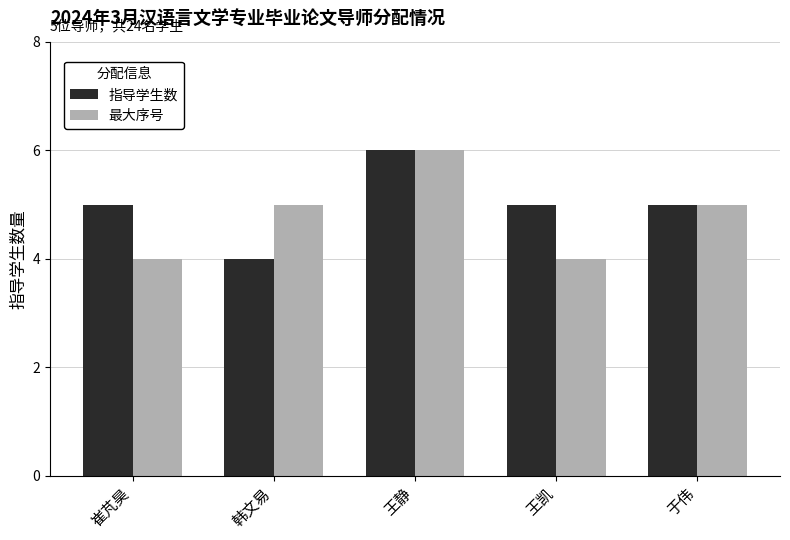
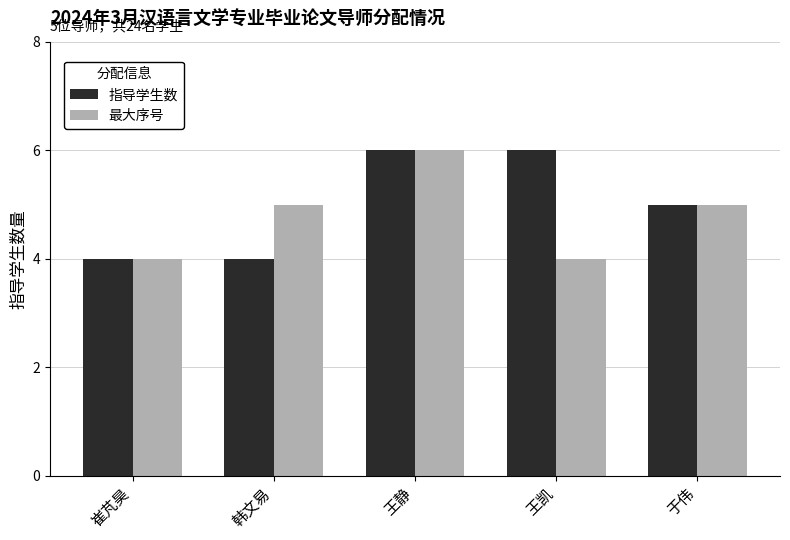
指导学生数, 崔芃昊: 5 -> 4
指导学生数, 王凯: 5 -> 6
